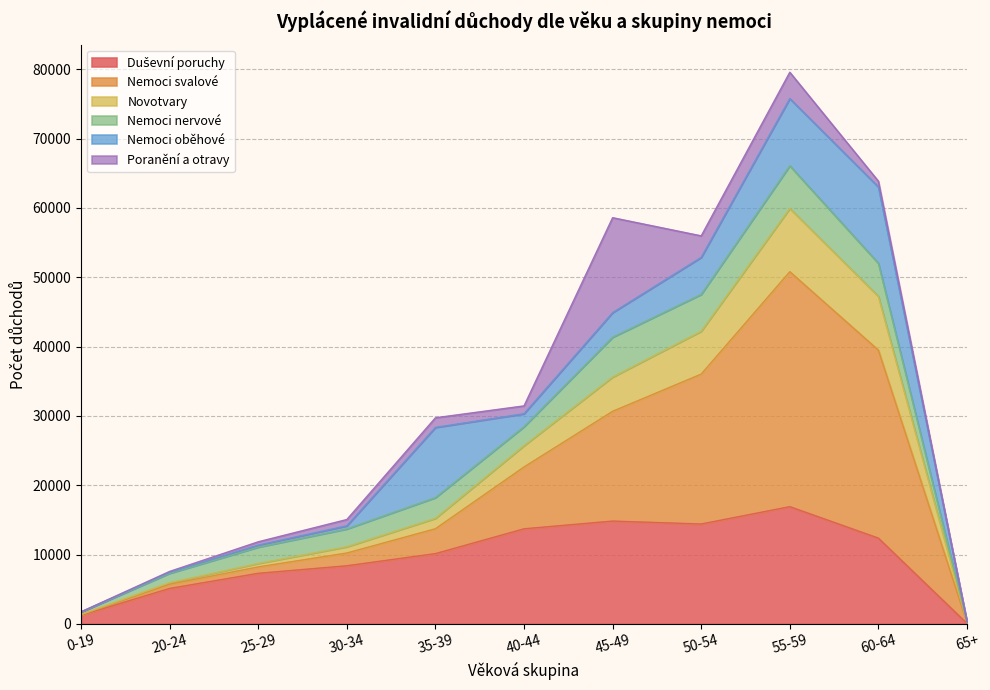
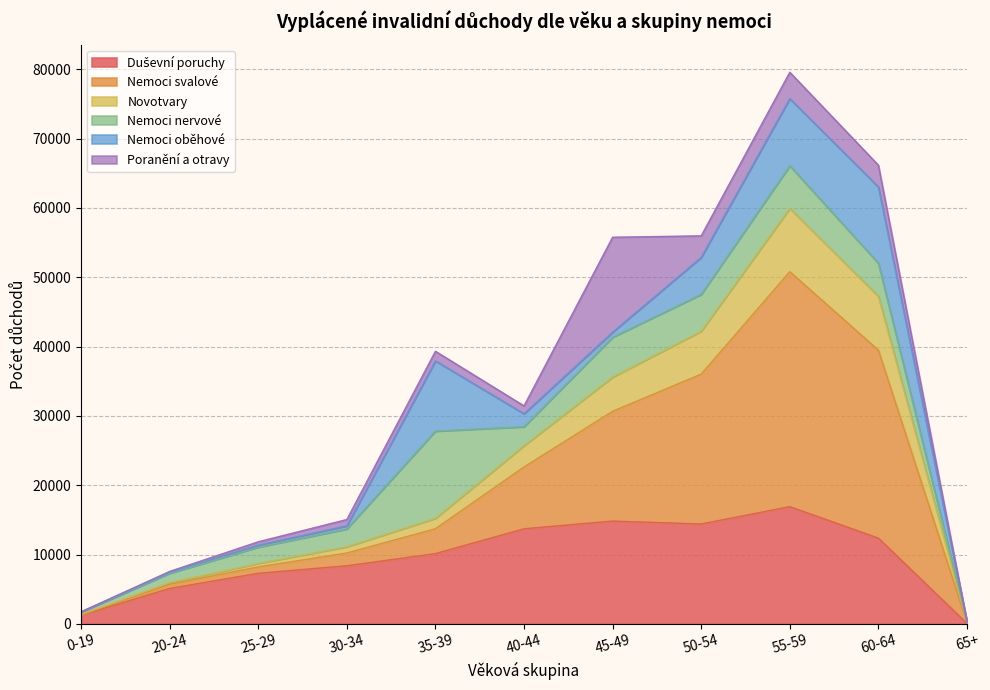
Nemoci nervové, 35-39: 3000 -> 13000
Nemoci oběhové, 45-49: 4000 -> 1000
Poranění a otravy, 60-64: 1000 -> 3000
